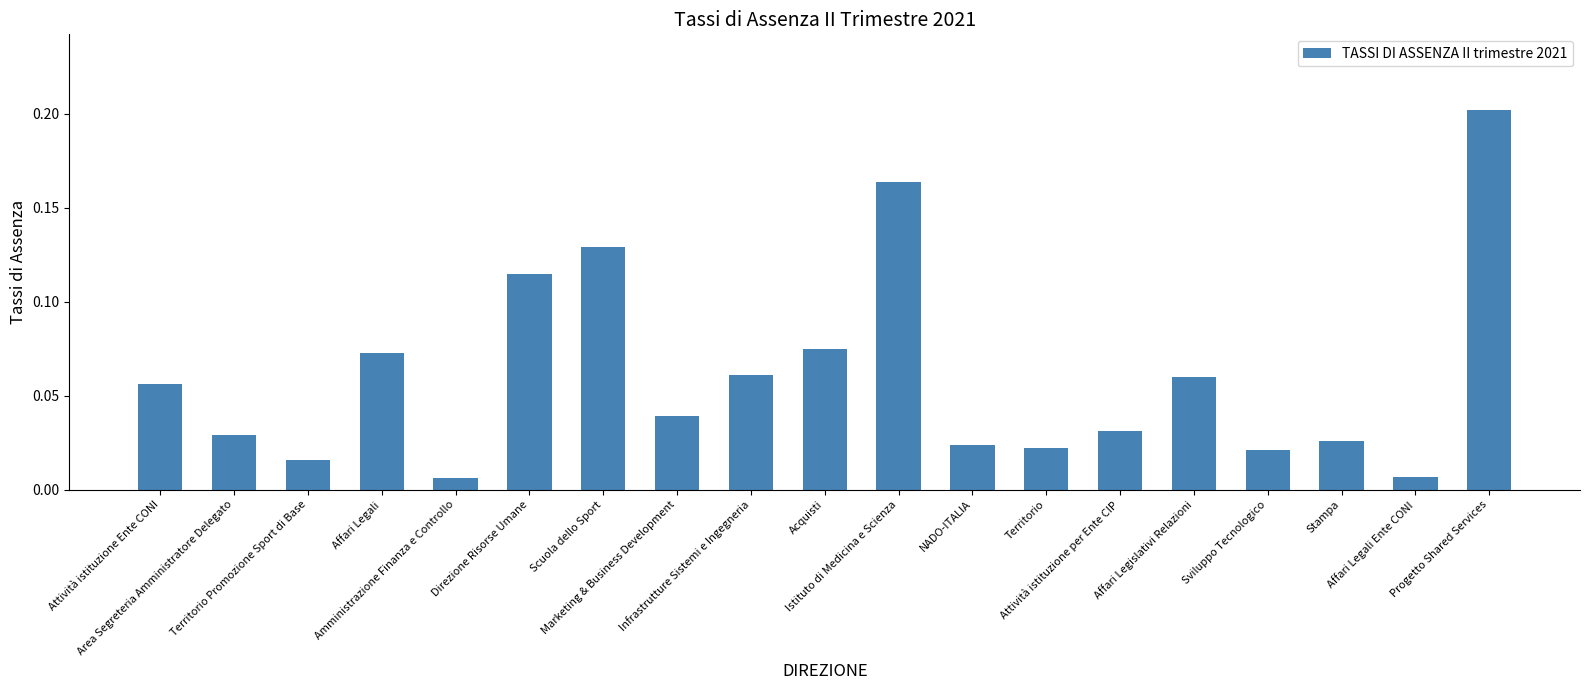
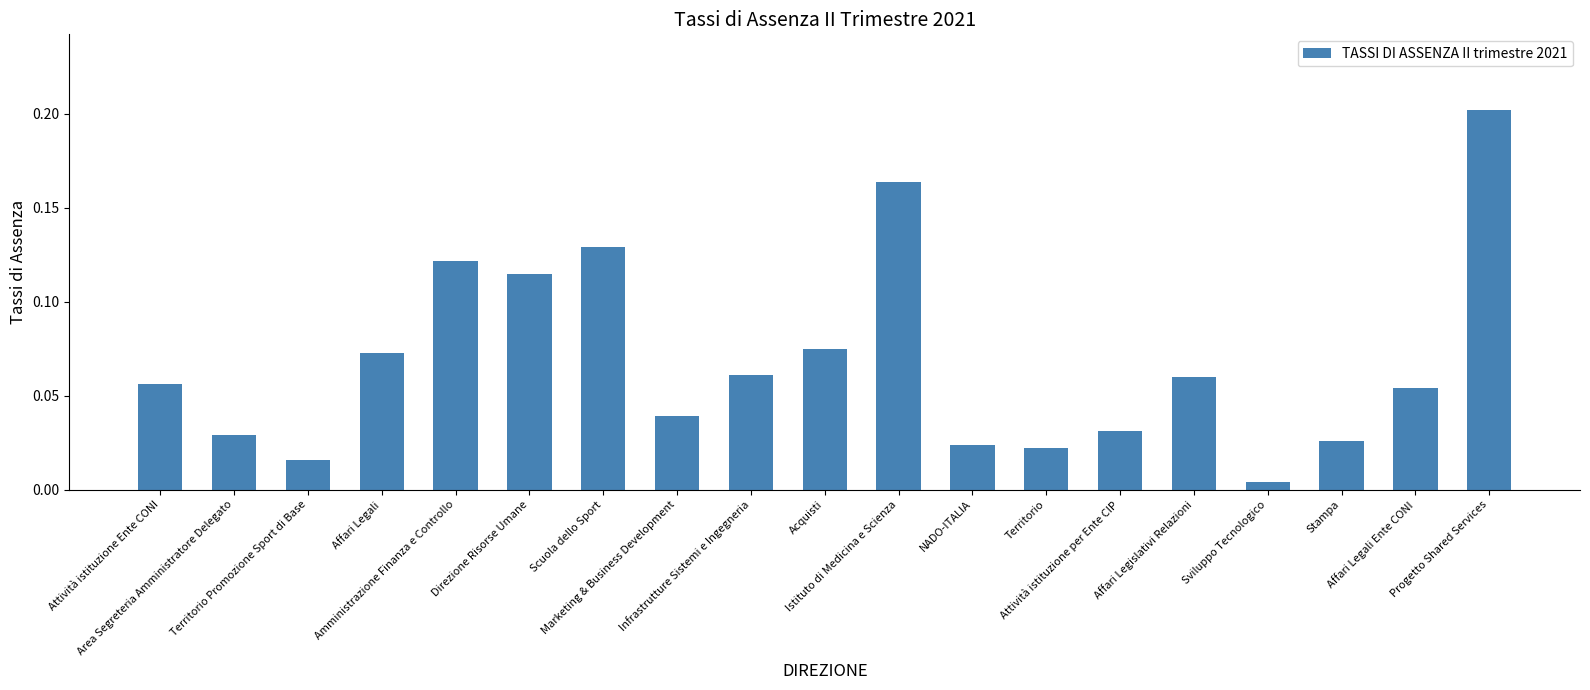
Amministrazione Finanza e Controllo: 0.006 -> 0.122
Sviluppo Tecnologico: 0.021 -> 0.004
Affari Legali Ente CONI: 0.007 -> 0.054
